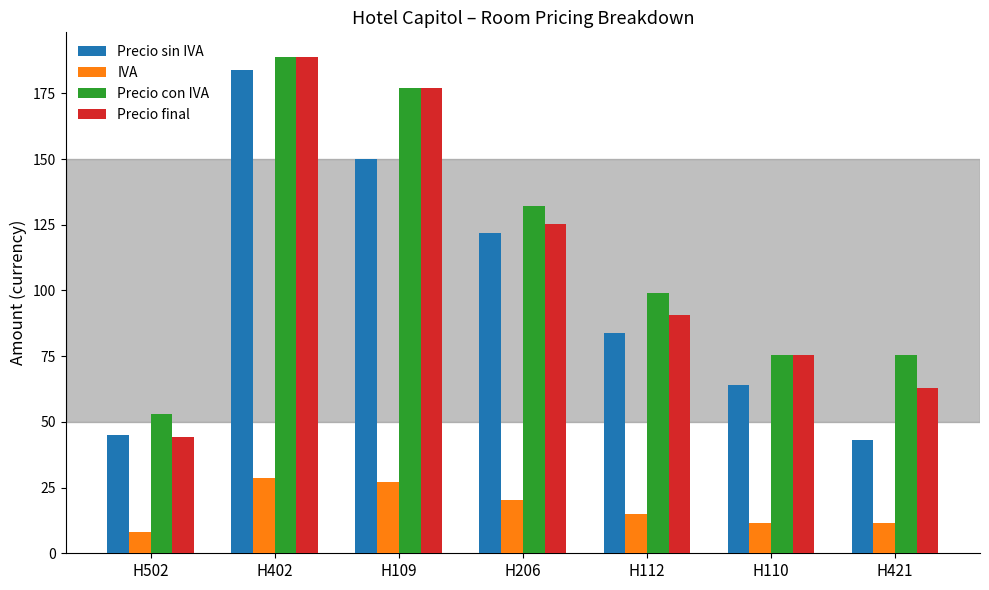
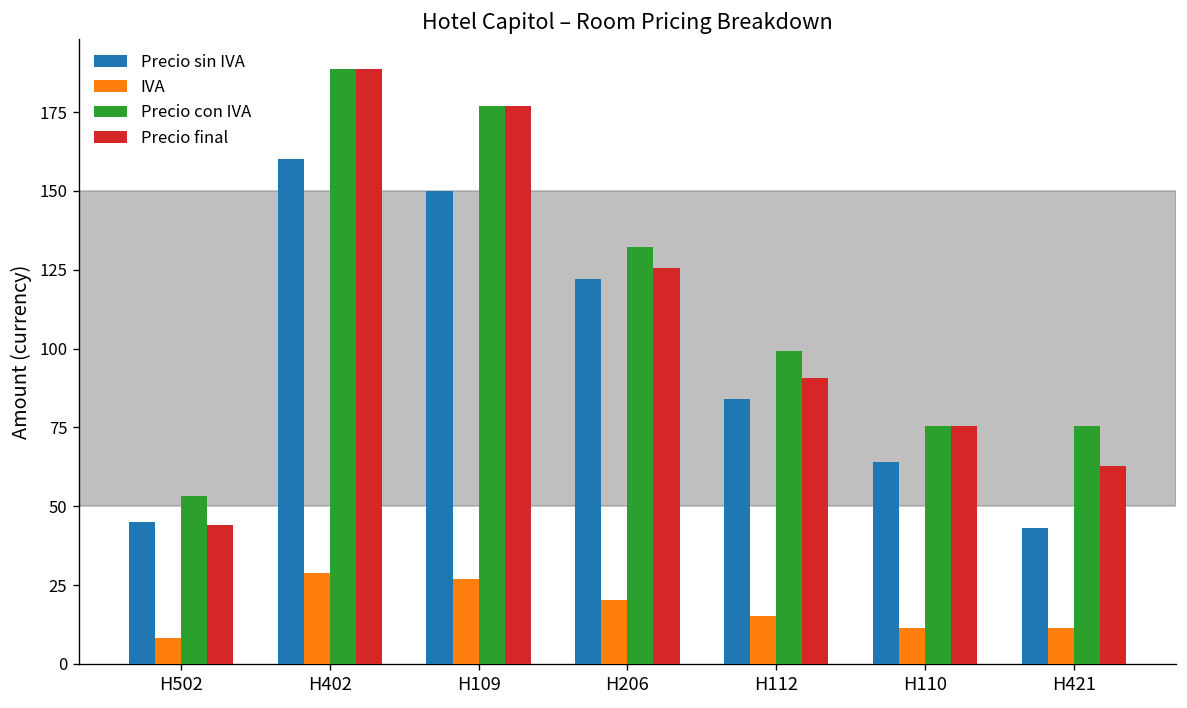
Precio sin IVA, H402: 184 -> 160
